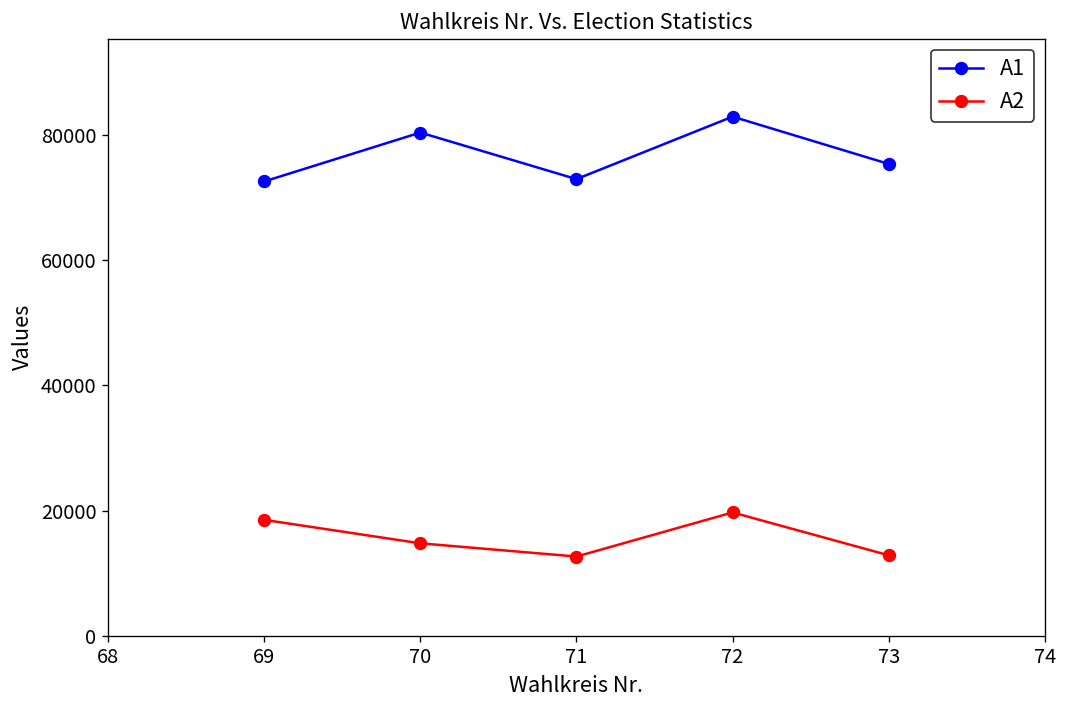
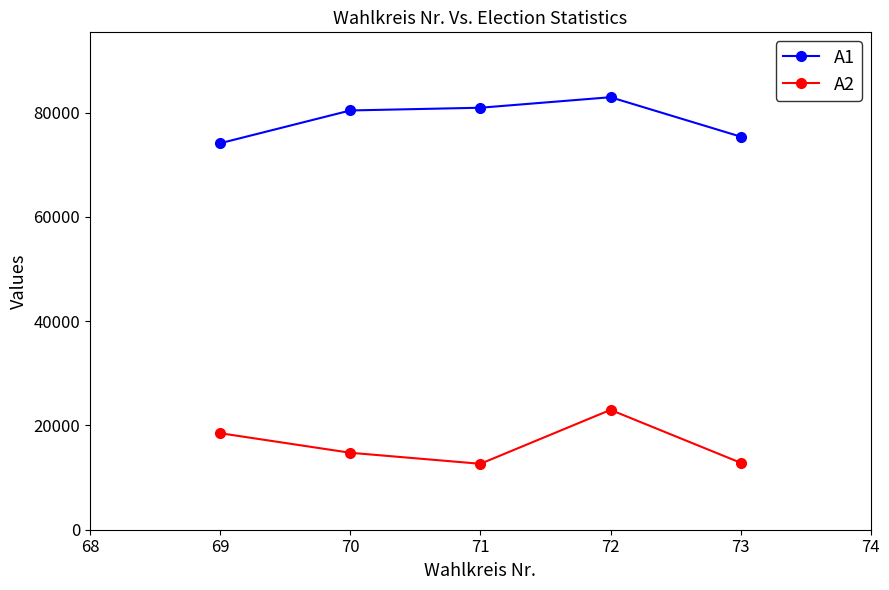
A1, 69: 73000 -> 74000
A1, 71: 73000 -> 81000
A2, 72: 20000 -> 23000
